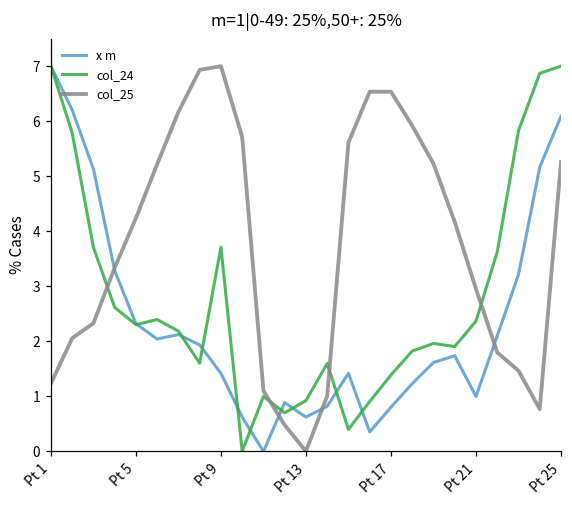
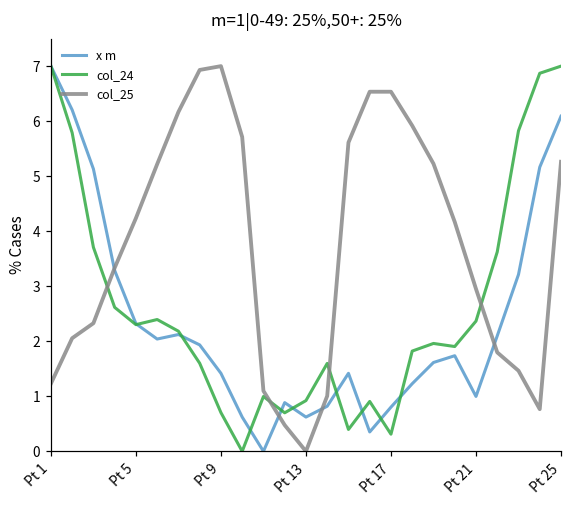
col_24, Pt 9: 3.7 -> 0.7
col_24, Pt 17: 1.4 -> 0.3
